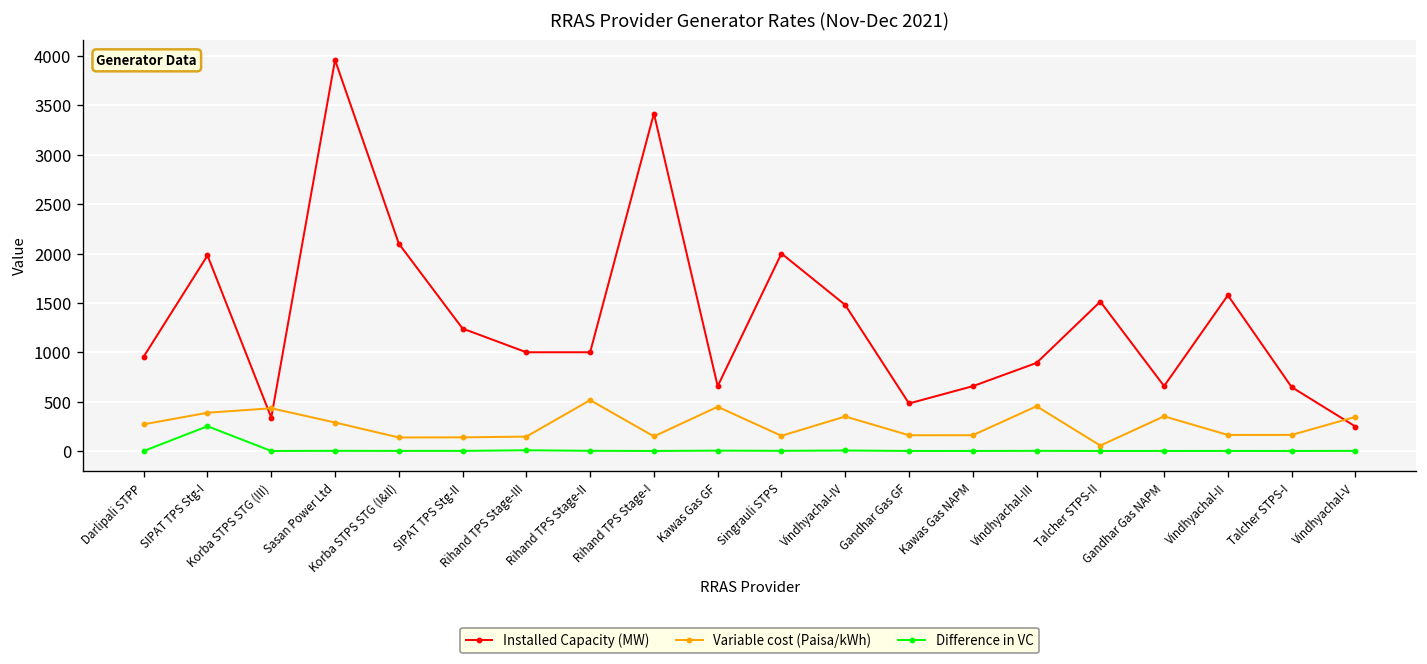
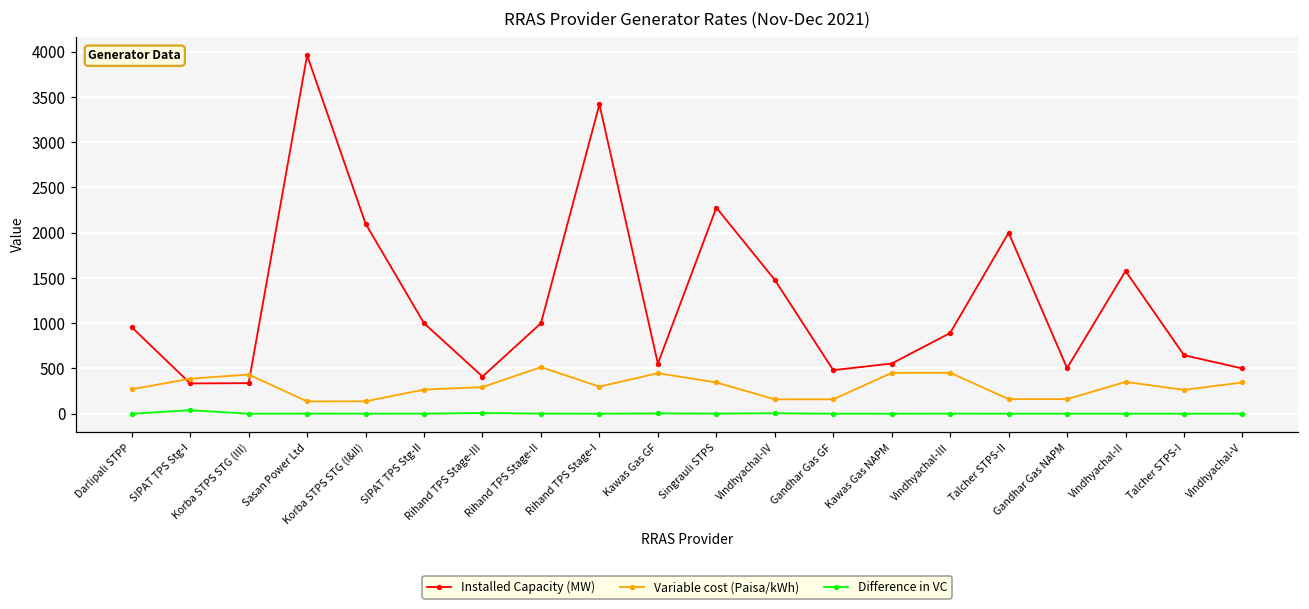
Installed Capacity (MW), SIPAT TPS Stg-I: 2000 -> 300
Difference in VC, SIPAT TPS Stg-I: 300 -> 0
Variable cost (Paisa/kWh), Sasan Power Ltd: 300 -> 100
Installed Capacity (MW), SIPAT TPS Stg-II: 1200 -> 1000
Variable cost (Paisa/kWh), SIPAT TPS Stg-II: 100 -> 300
Installed Capacity (MW), Rihand TPS Stage-III: 1000 -> 400
Variable cost (Paisa/kWh), Rihand TPS Stage-III: 100 -> 300
Variable cost (Paisa/kWh), Rihand TPS Stage-I: 100 -> 300
Installed Capacity (MW), Kawas Gas GF: 700 -> 600
Installed Capacity (MW), Singrauli STPS: 2000 -> 2300
Variable cost (Paisa/kWh), Singrauli STPS: 200 -> 300
Variable cost (Paisa/kWh), Vindhyachal-IV: 300 -> 200
Installed Capacity (MW), Kawas Gas NAPM: 700 -> 600
Variable cost (Paisa/kWh), Kawas Gas NAPM: 200 -> 500
Installed Capacity (MW), Talcher STPS-II: 1500 -> 2000
Variable cost (Paisa/kWh), Talcher STPS-II: 100 -> 200
Installed Capacity (MW), Gandhar Gas NAPM: 700 -> 500
Variable cost (Paisa/kWh), Gandhar Gas NAPM: 400 -> 200
Variable cost (Paisa/kWh), Vindhyachal-II: 200 -> 400
Variable cost (Paisa/kWh), Talcher STPS-I: 200 -> 300
Installed Capacity (MW), Vindhyachal-V: 200 -> 500
